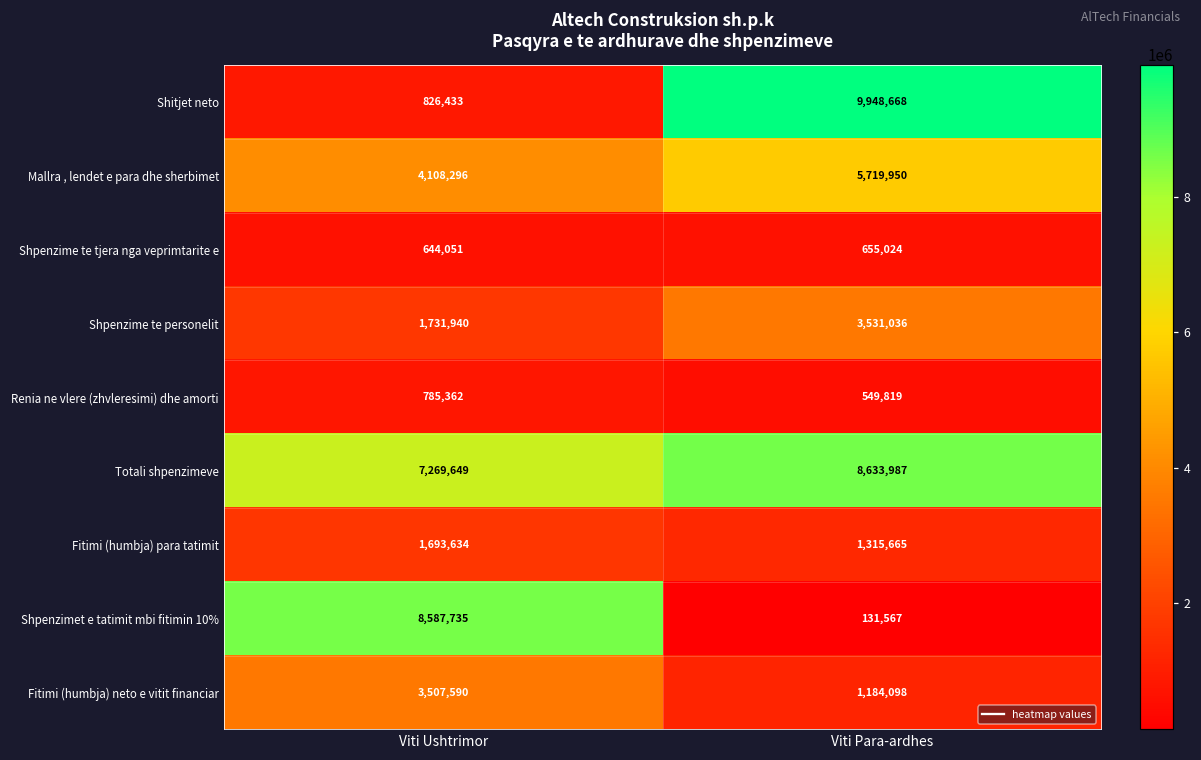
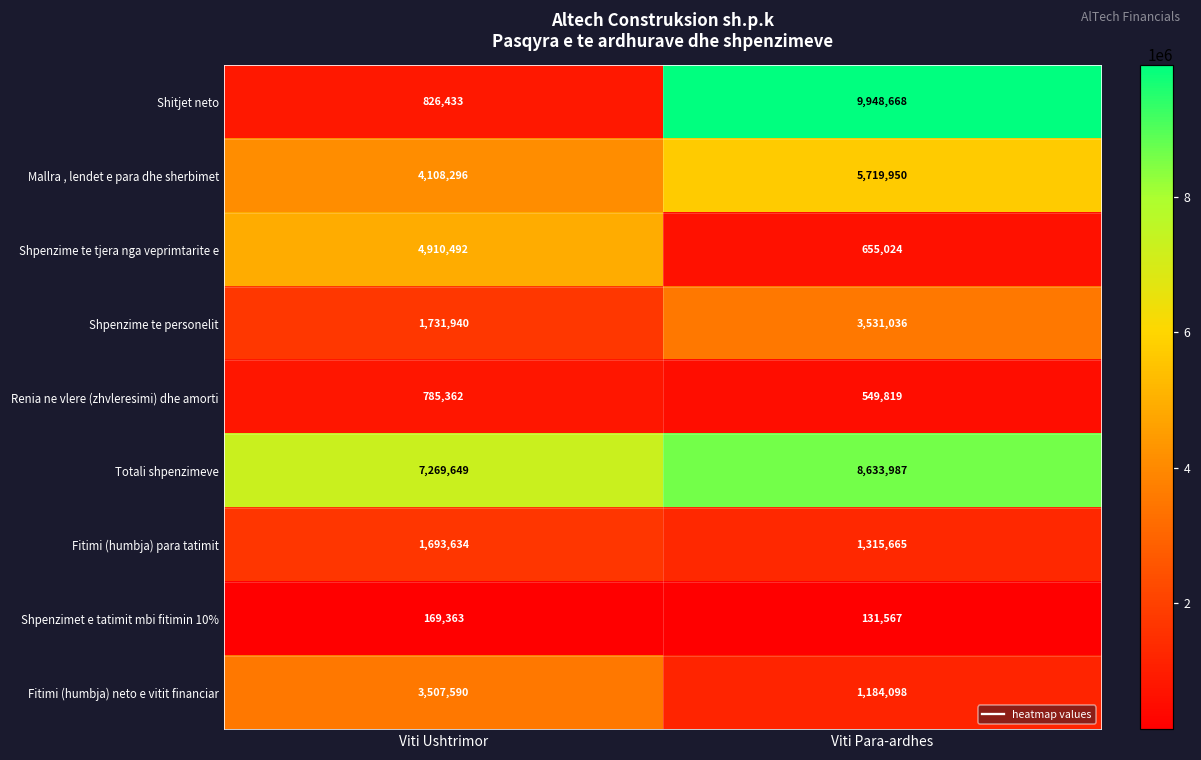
Shpenzime te tjera nga veprimtarite e, Viti Ushtrimor: 644,051 -> 4,910,492
Shpenzimet e tatimit mbi fitimin 10%, Viti Ushtrimor: 8,587,735 -> 169,363
